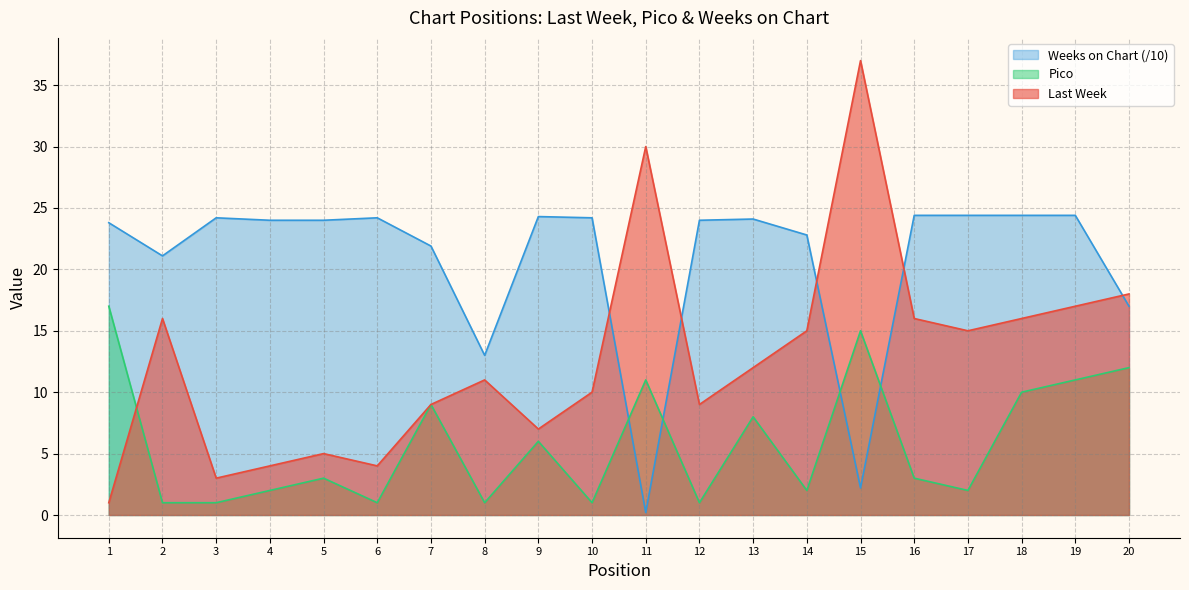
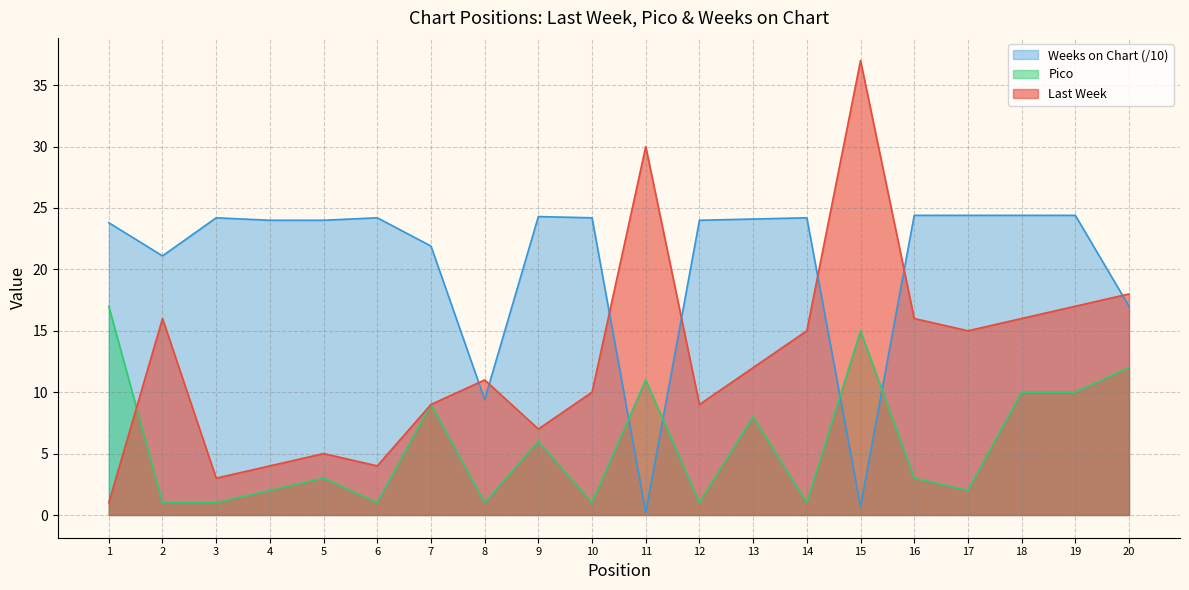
Weeks on Chart (/10), 8: 13.0 -> 9.4
Weeks on Chart (/10), 14: 22.8 -> 24.2
Pico, 14: 2 -> 1
Weeks on Chart (/10), 15: 2.2 -> 0.7
Pico, 19: 11 -> 10
